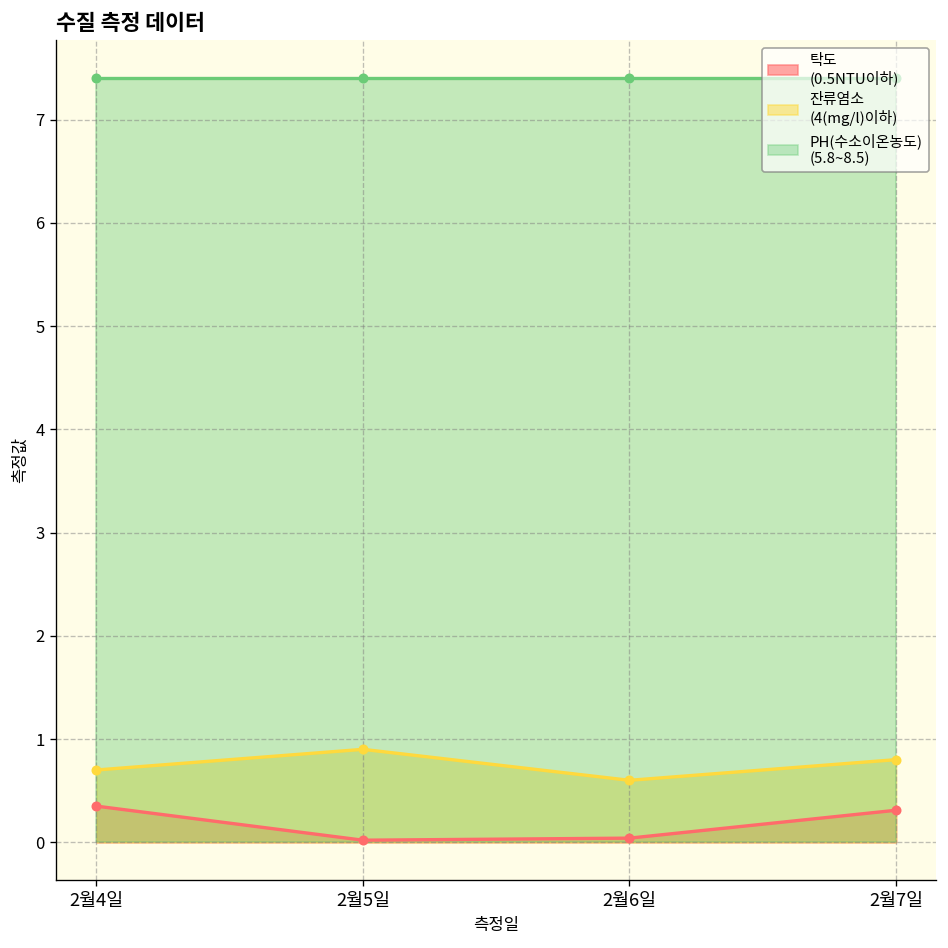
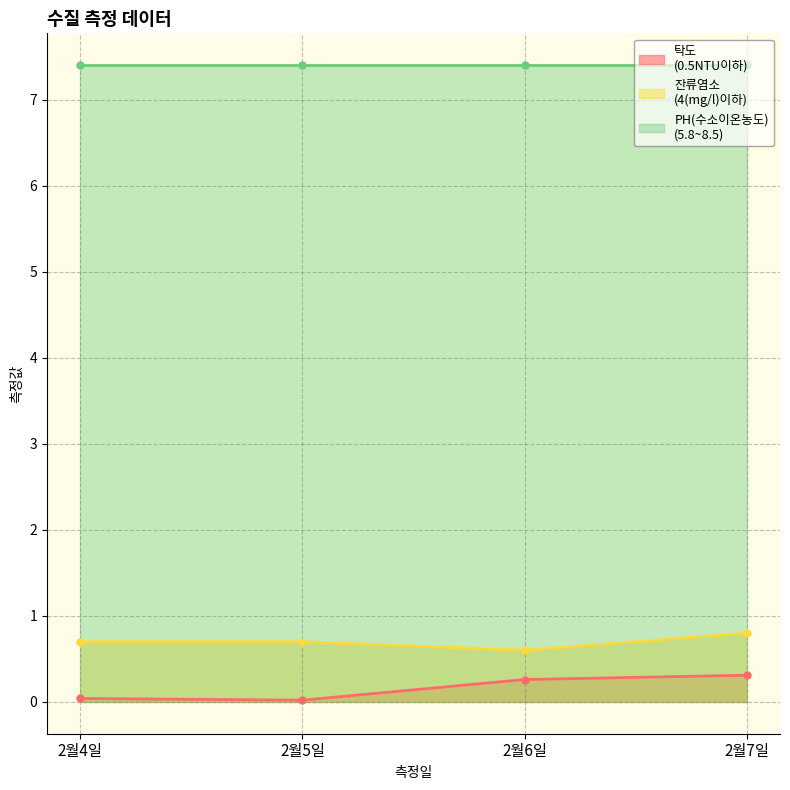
탁도 (0.5NTU이하), 2월4일: 0.4 -> 0.0
잔류염소 (4(mg/l)이하), 2월5일: 0.9 -> 0.7
탁도 (0.5NTU이하), 2월6일: 0.0 -> 0.3
